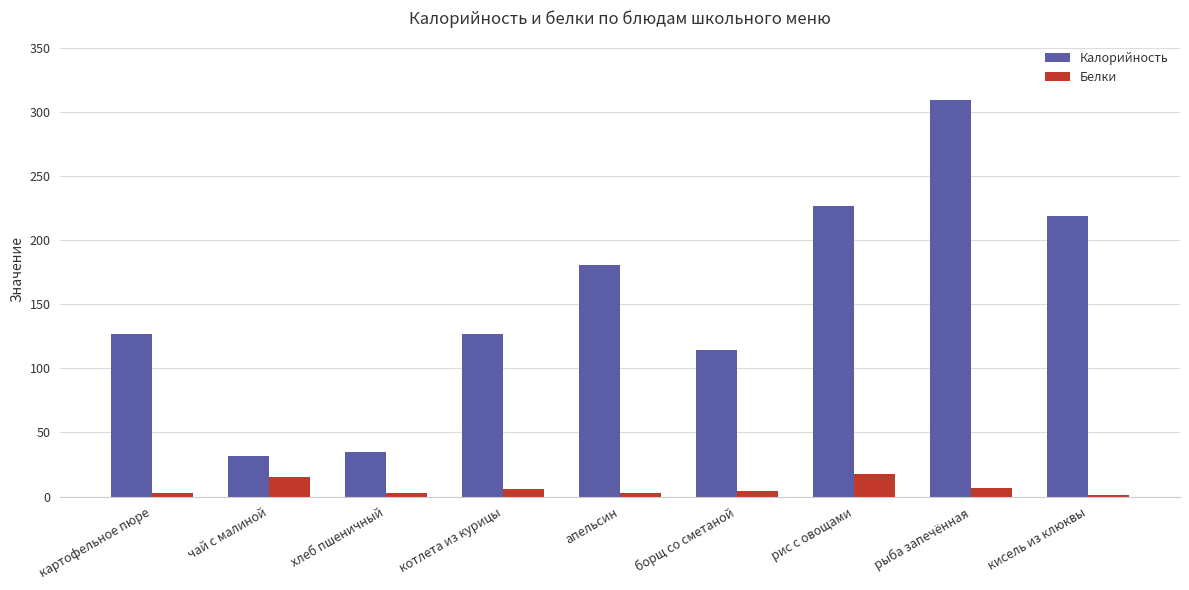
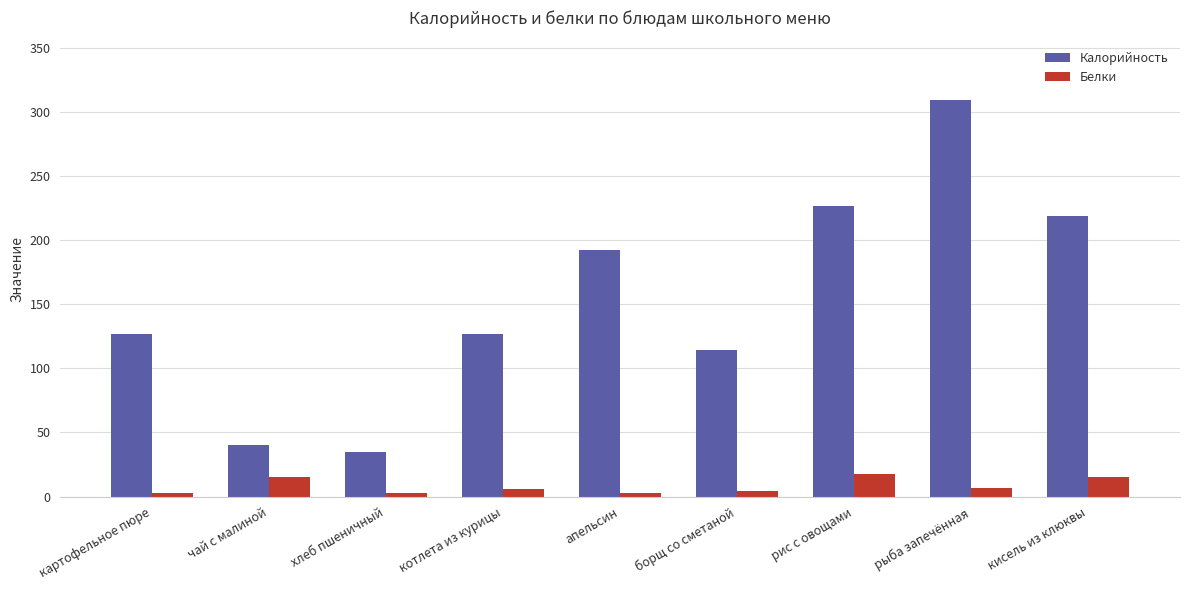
Калорийность, чай с малиной: 31 -> 41
Калорийность, апельсин: 181 -> 192
Белки, кисель из клюквы: 1 -> 16
